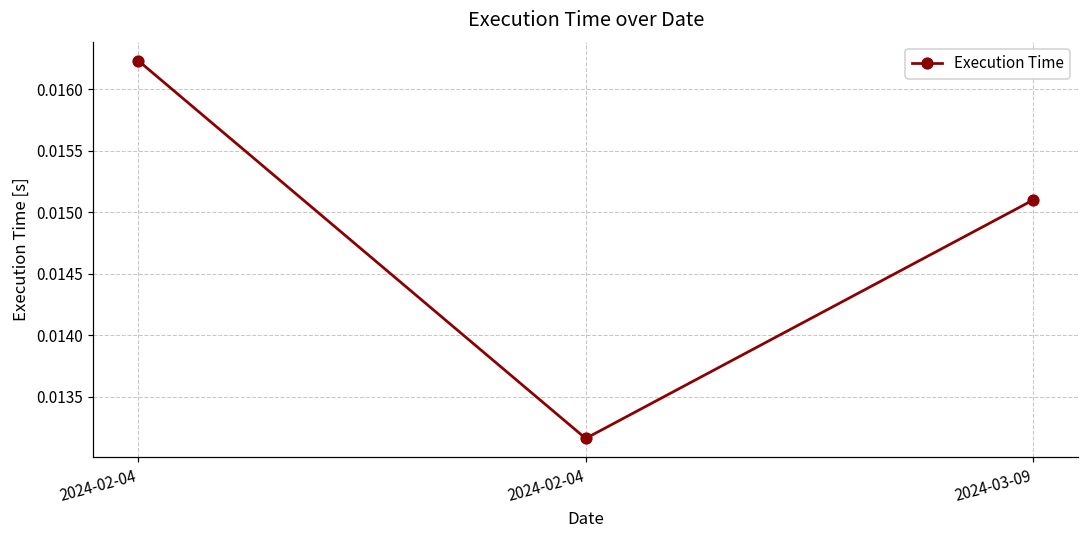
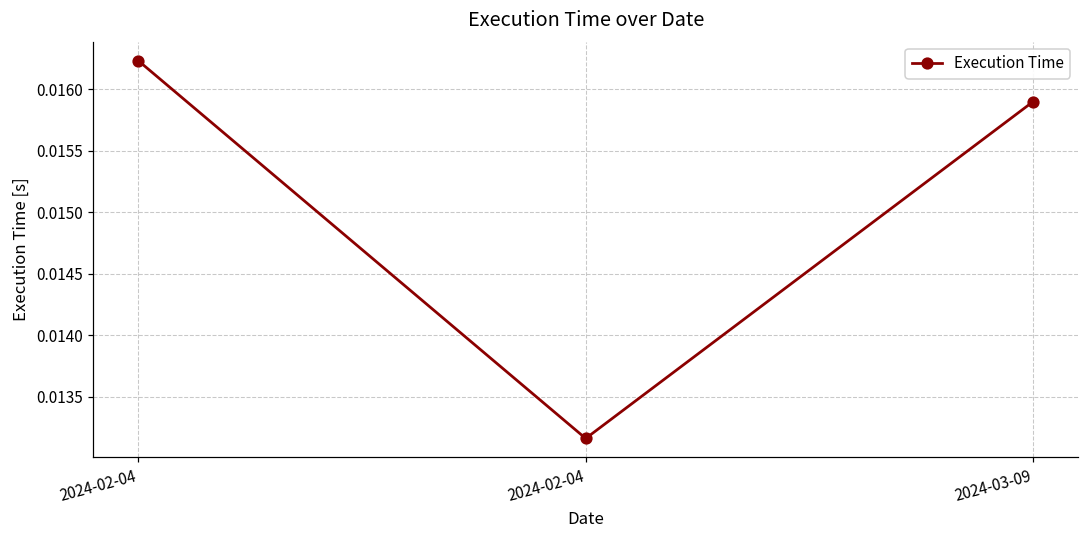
2024-03-09: 0.01510 -> 0.01590
